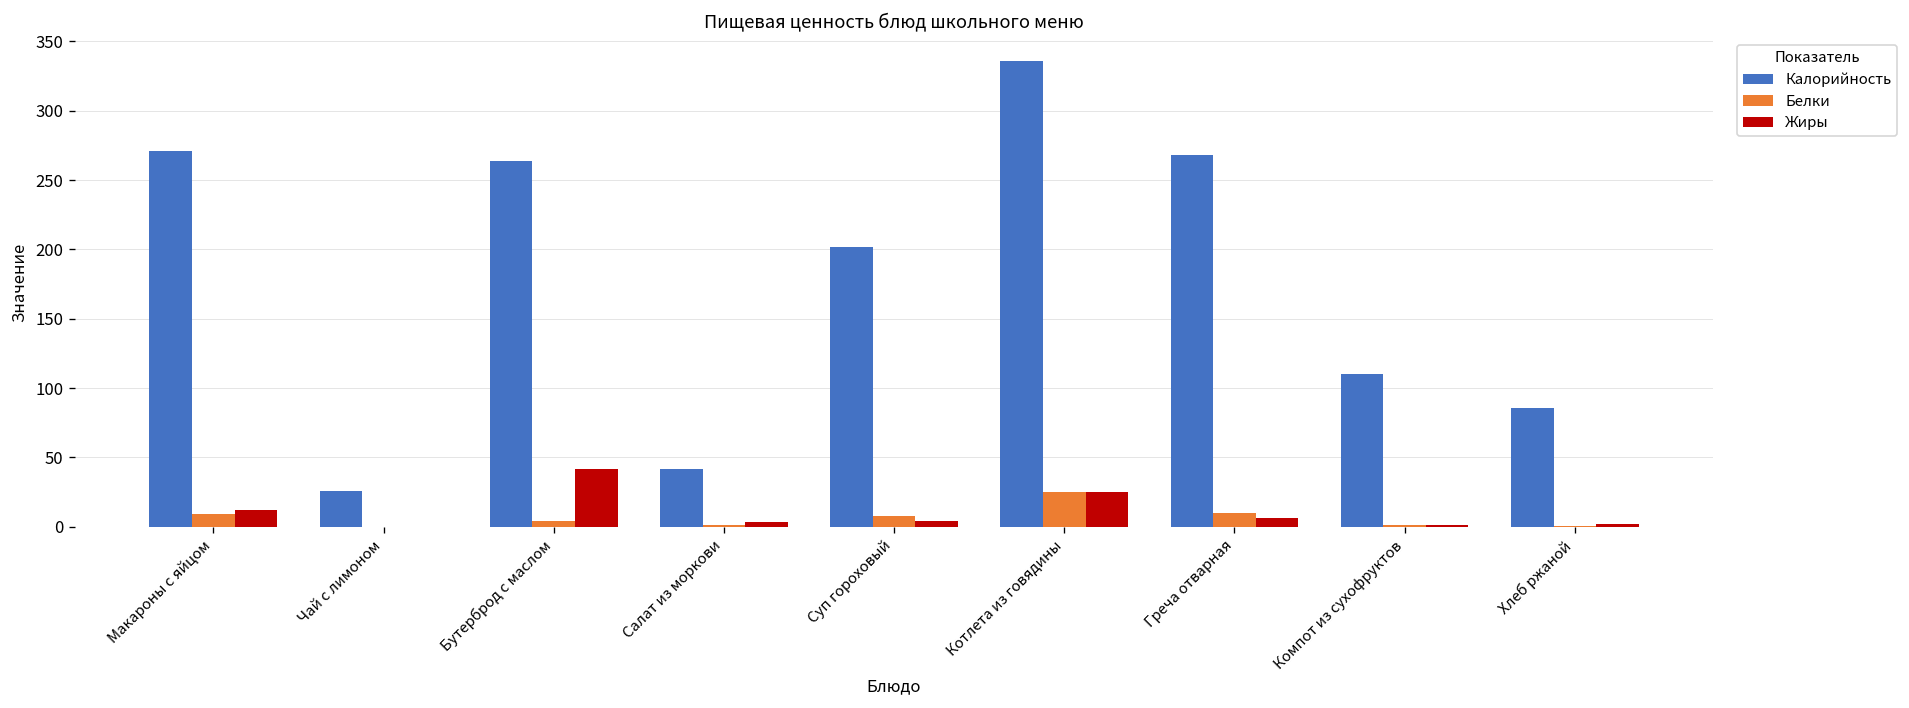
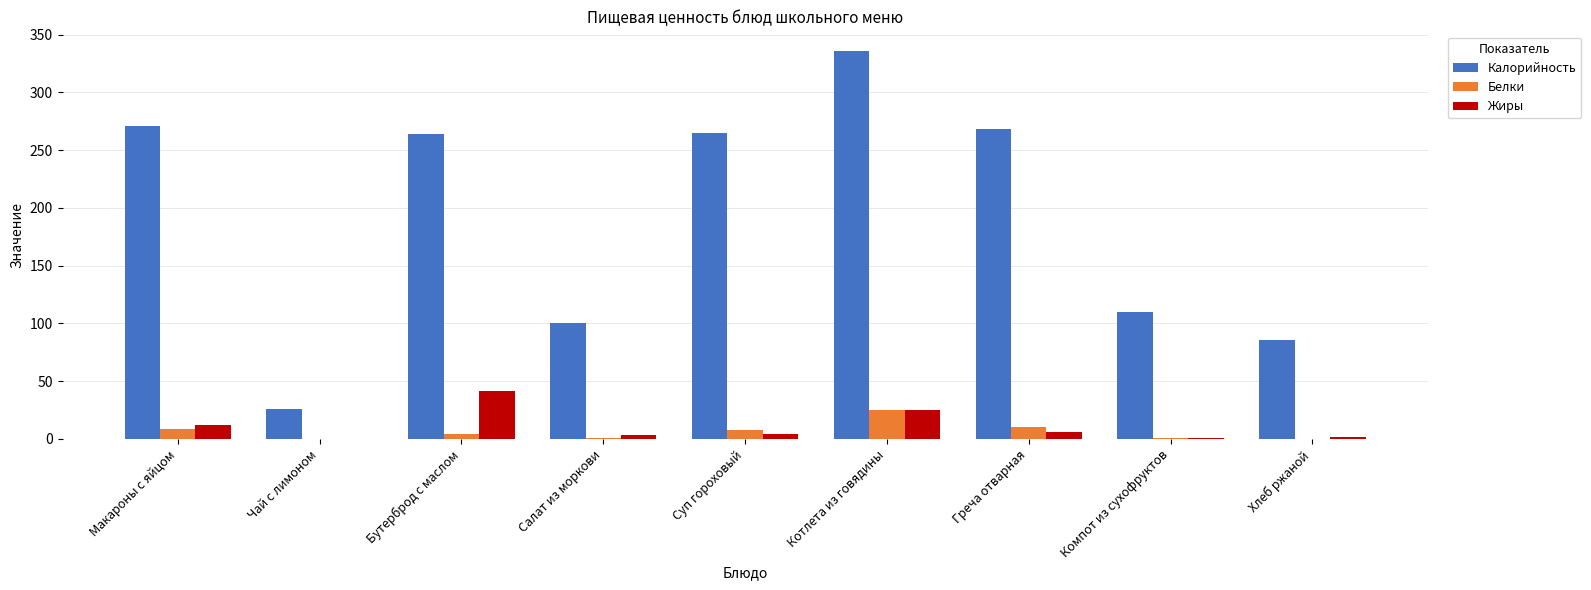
Калорийность, Салат из моркови: 42 -> 100
Калорийность, Суп гороховый: 202 -> 265
